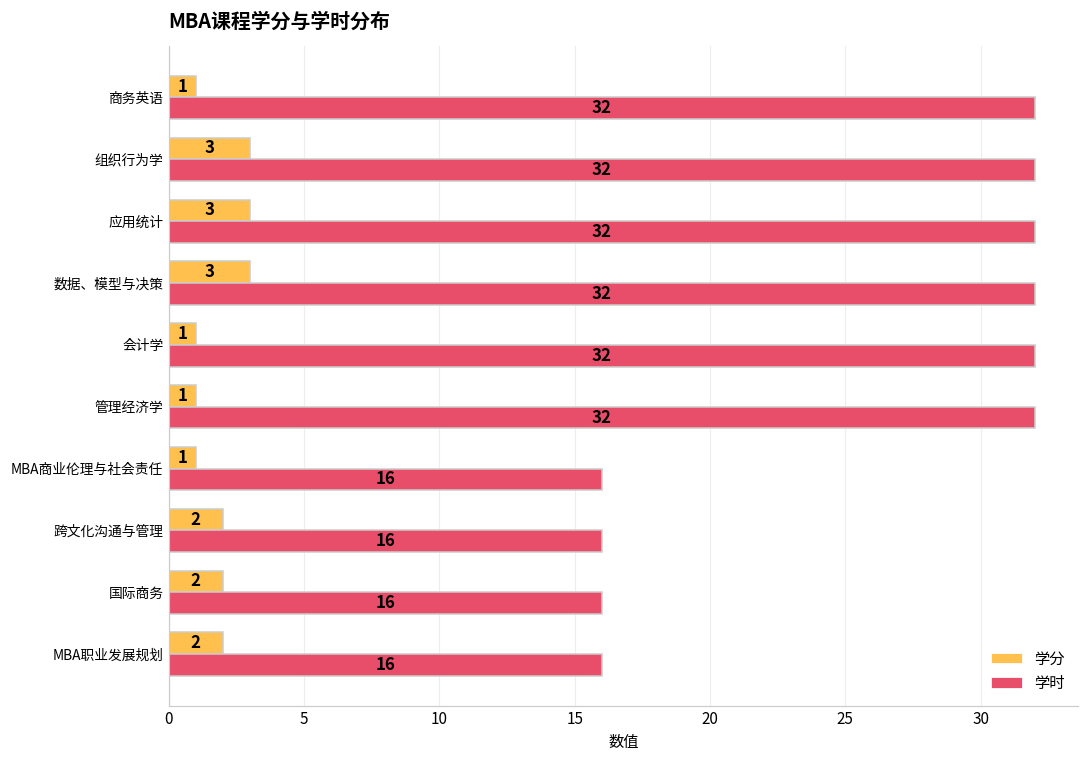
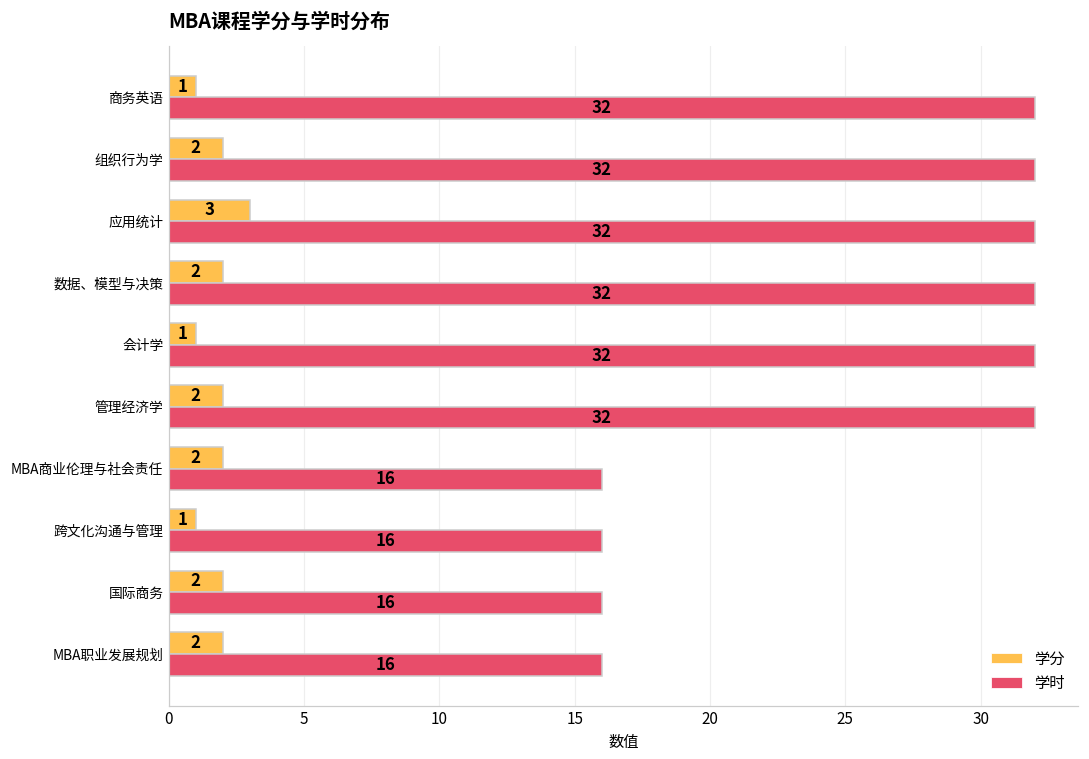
学分, 组织行为学: 3 -> 2
学分, 数据、模型与决策: 3 -> 2
学分, 管理经济学: 1 -> 2
学分, MBA商业伦理与社会责任: 1 -> 2
学分, 跨文化沟通与管理: 2 -> 1
